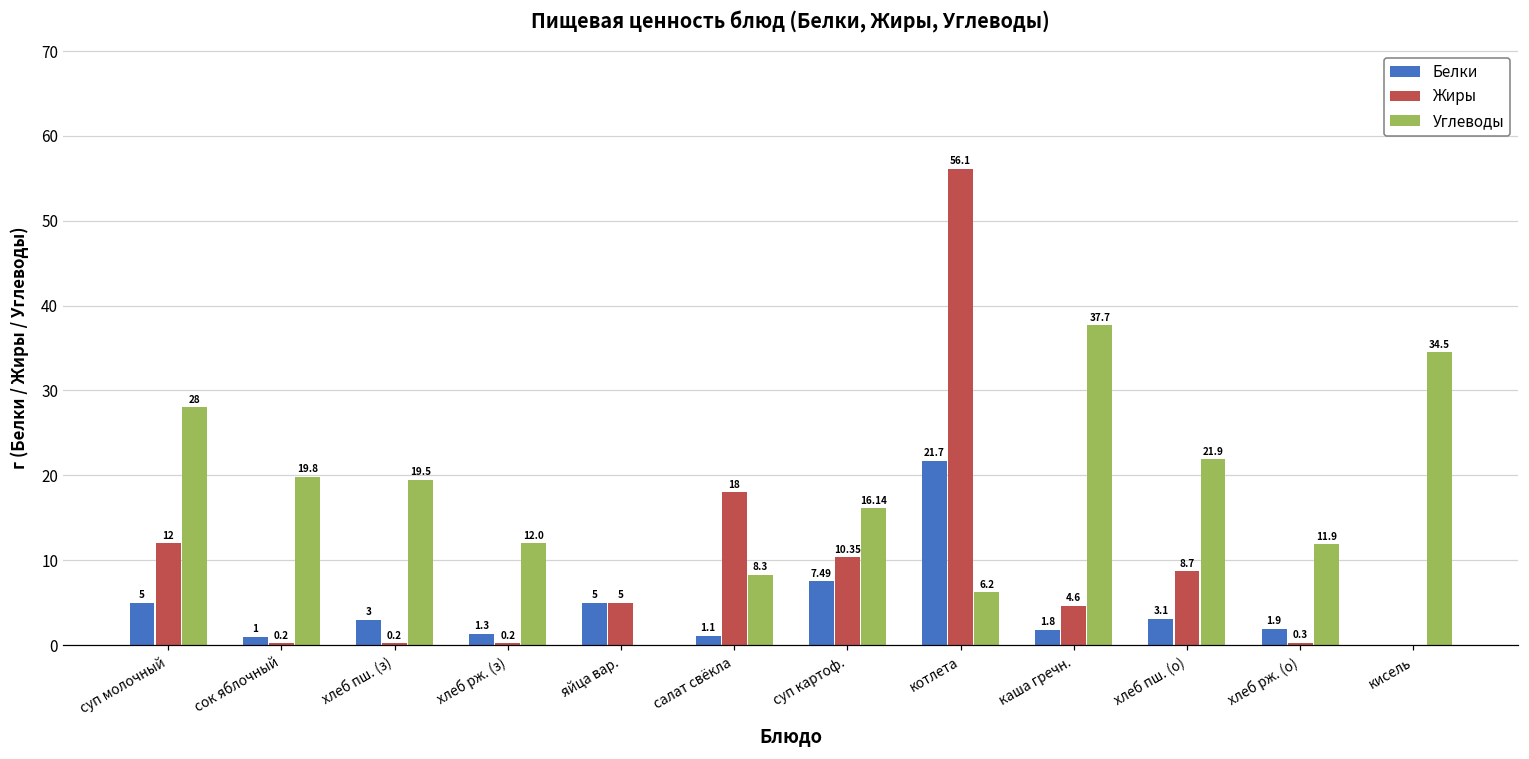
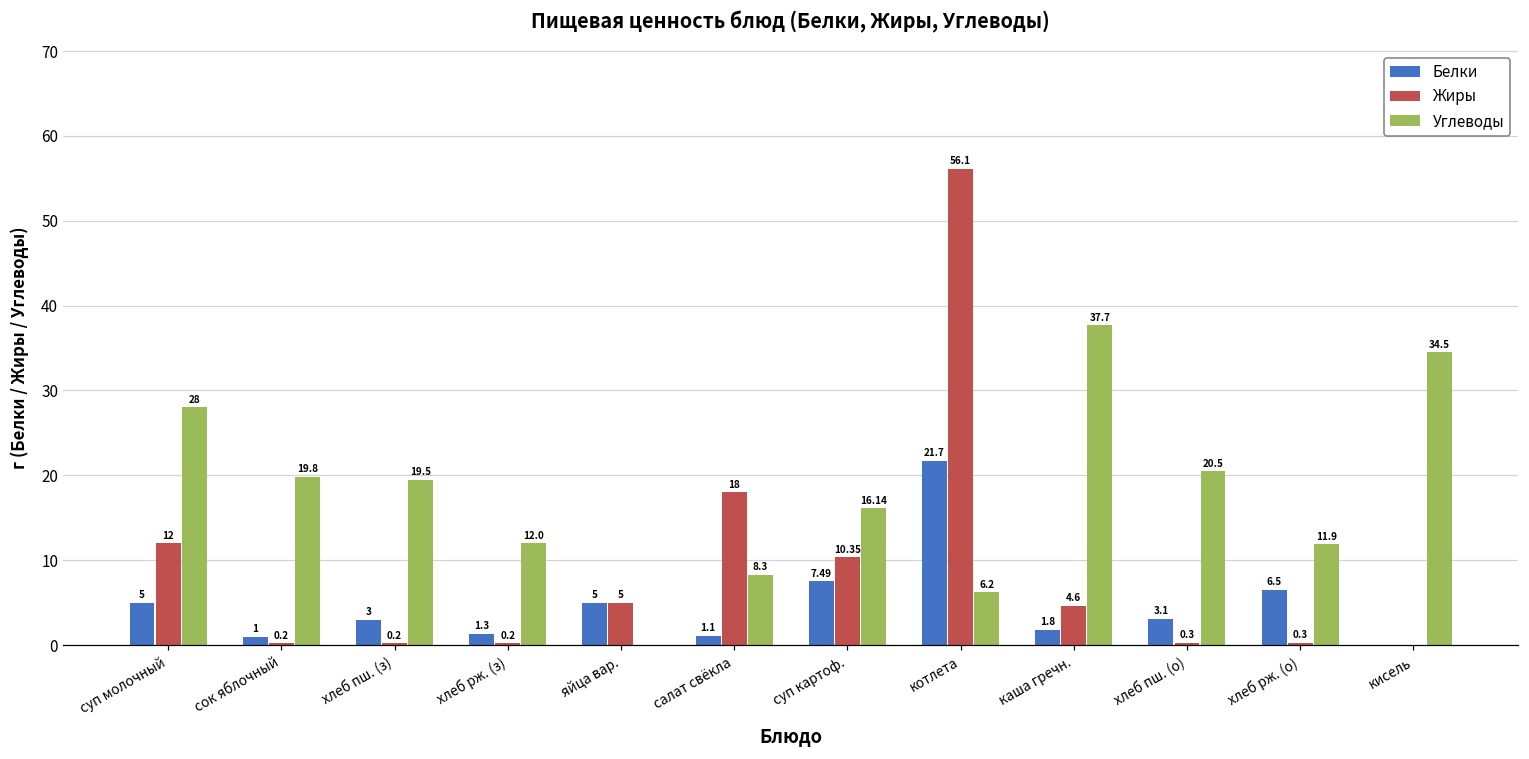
Жиры, хлеб пш. (о): 8.7 -> 0.3
Углеводы, хлеб пш. (о): 21.9 -> 20.5
Белки, хлеб рж. (о): 1.9 -> 6.5
